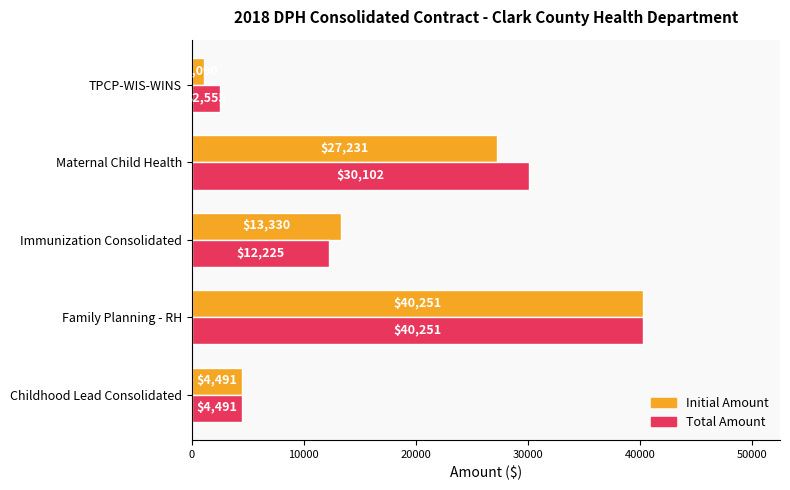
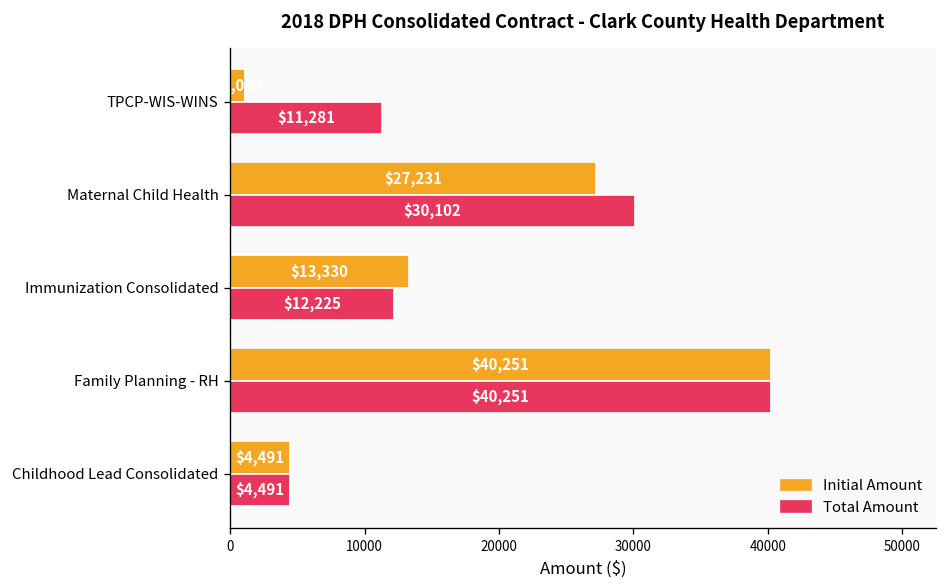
Total Amount, TPCP-WIS-WINS: $2,555 -> $11,281
